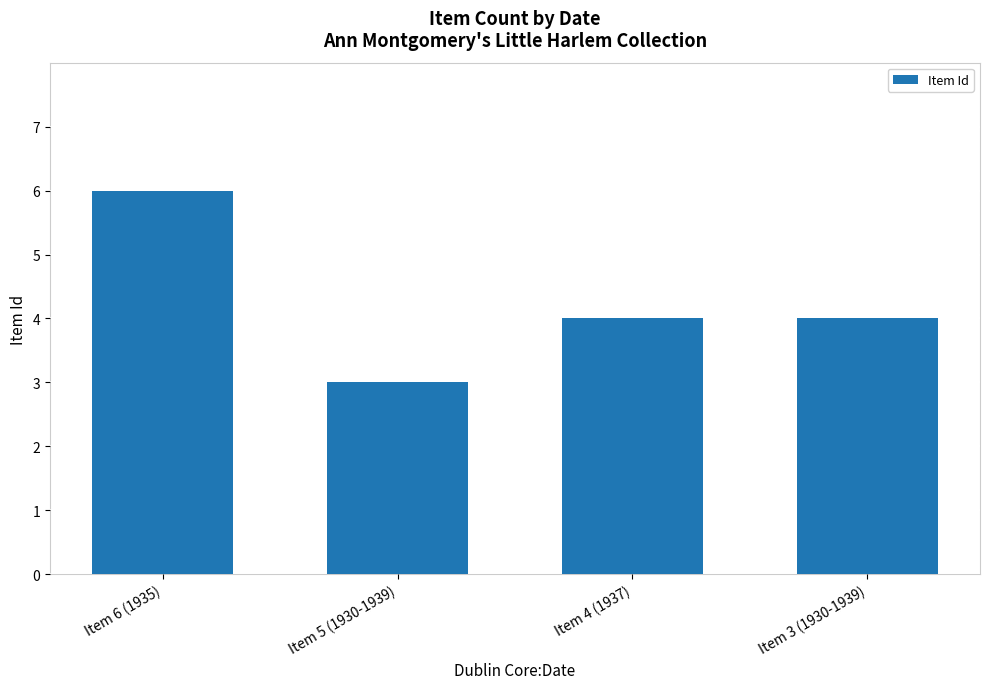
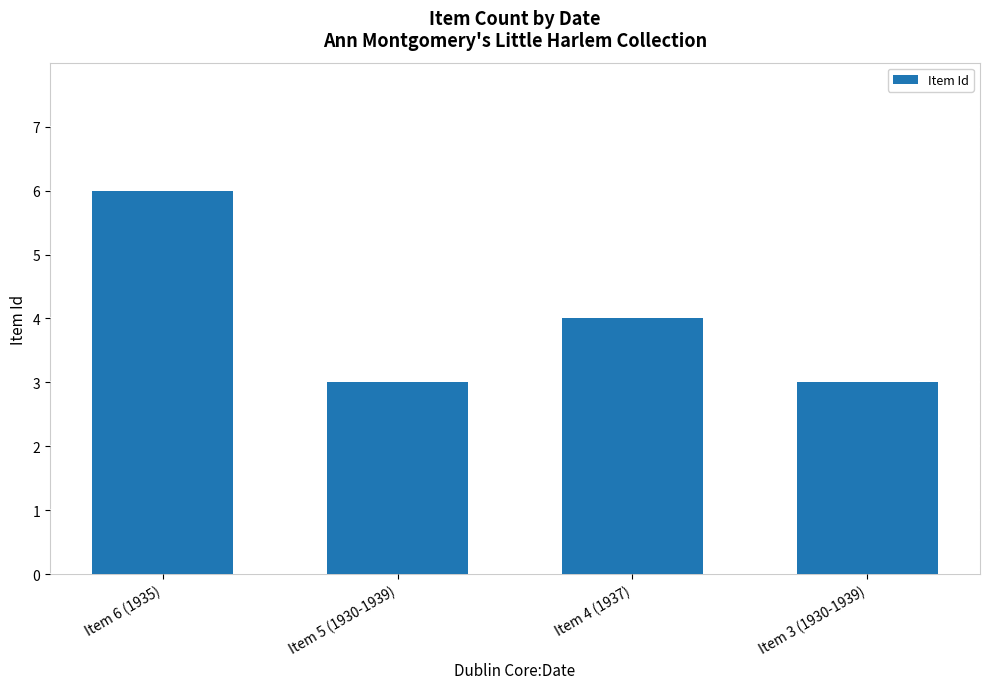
Item 3 (1930-1939): 4 -> 3
